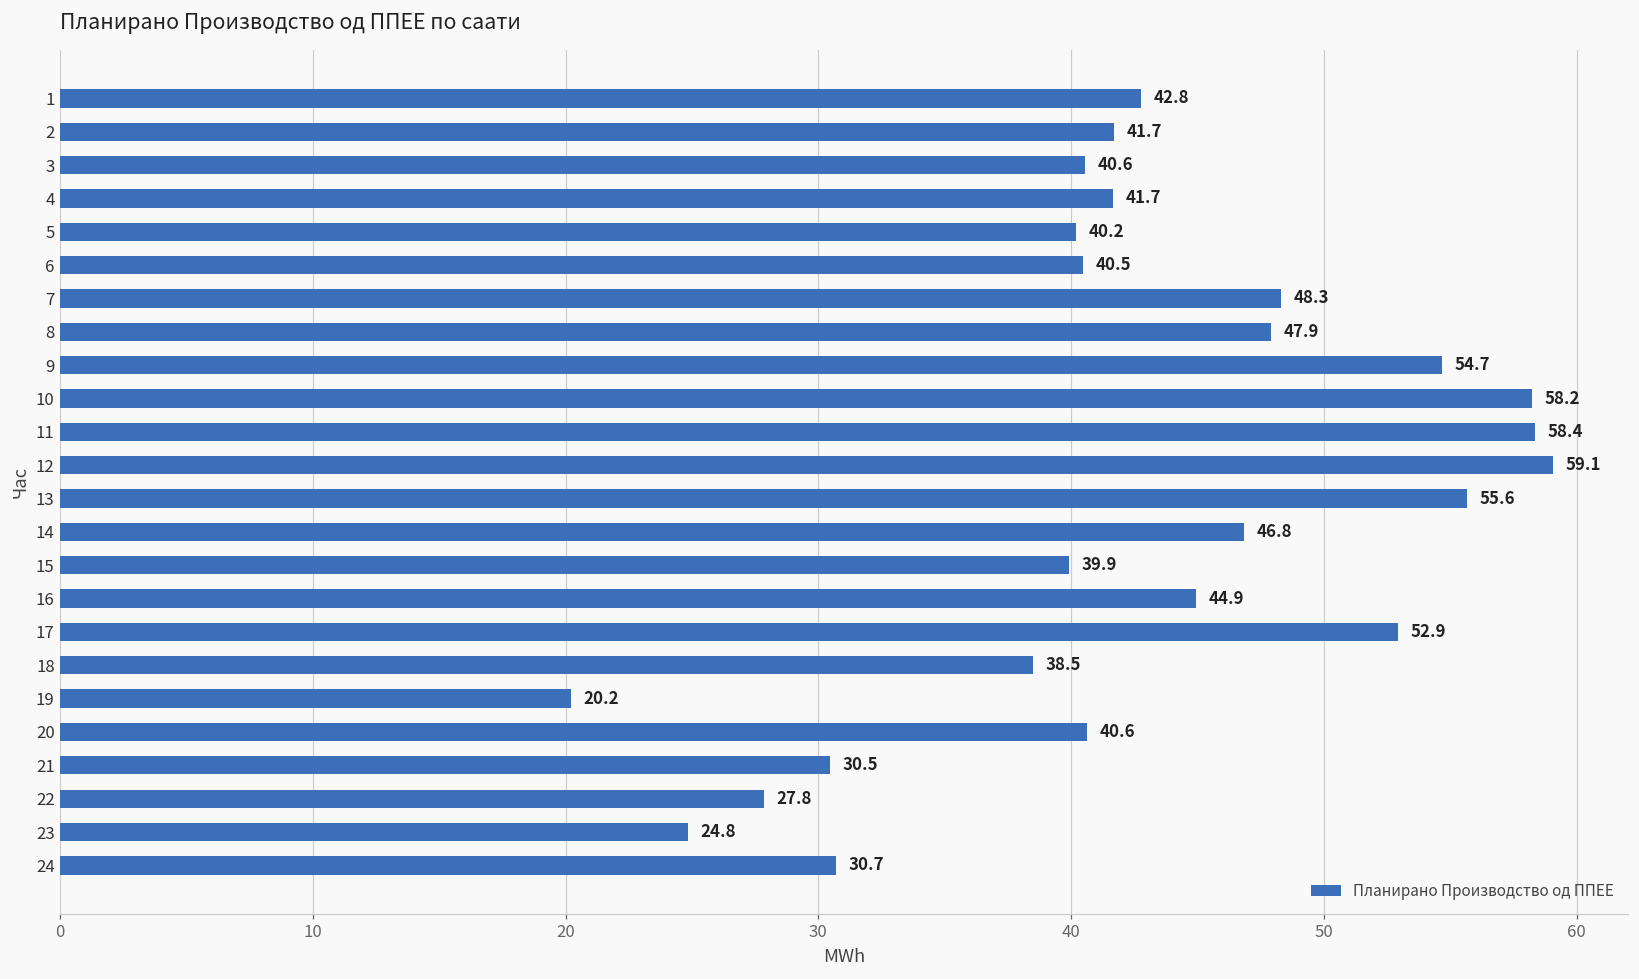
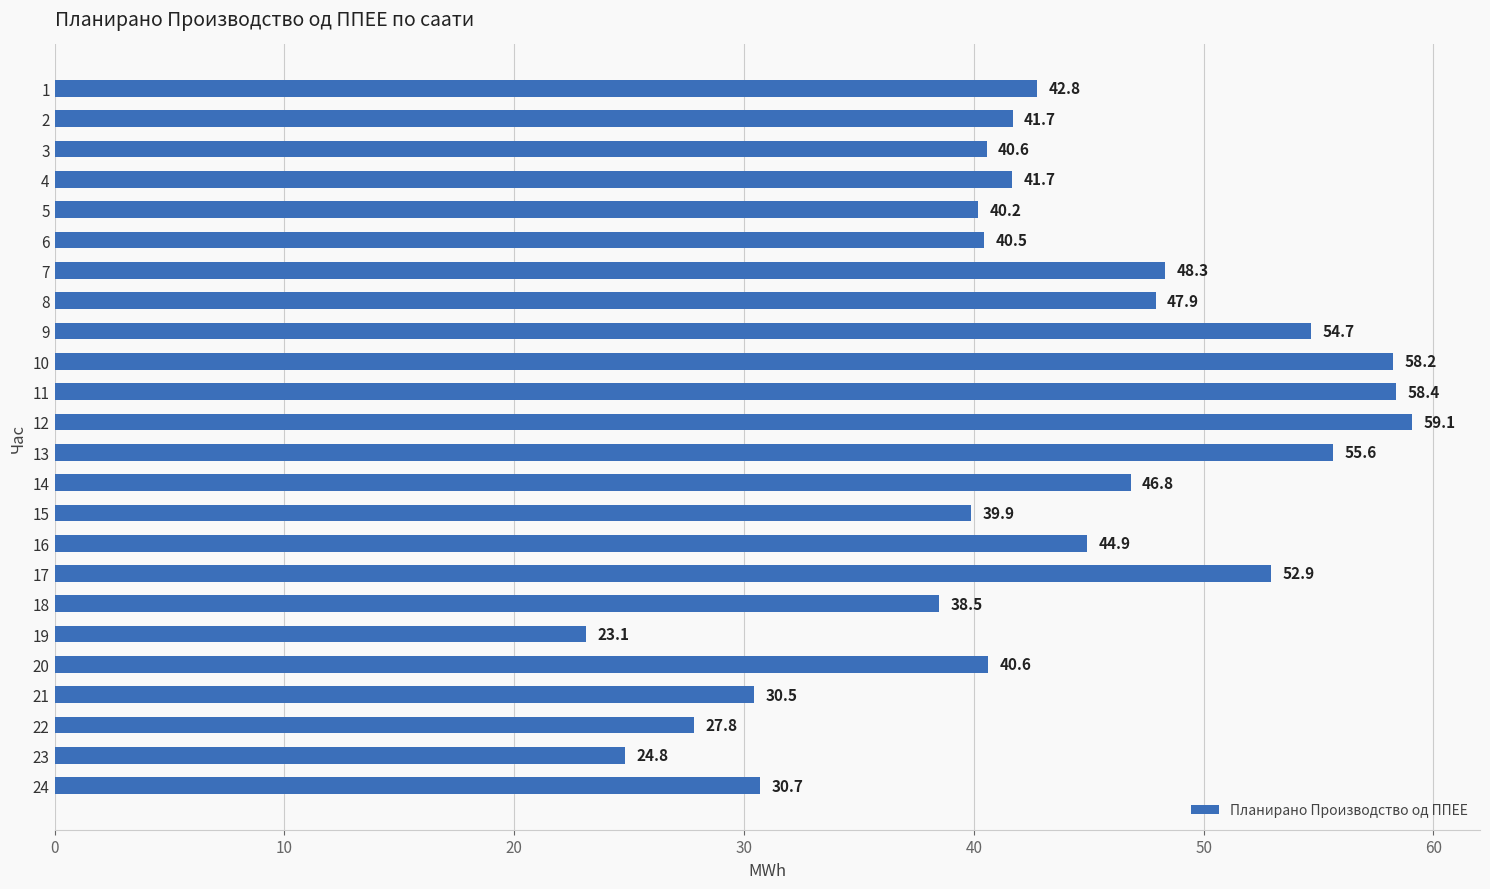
19: 20.2 -> 23.1
